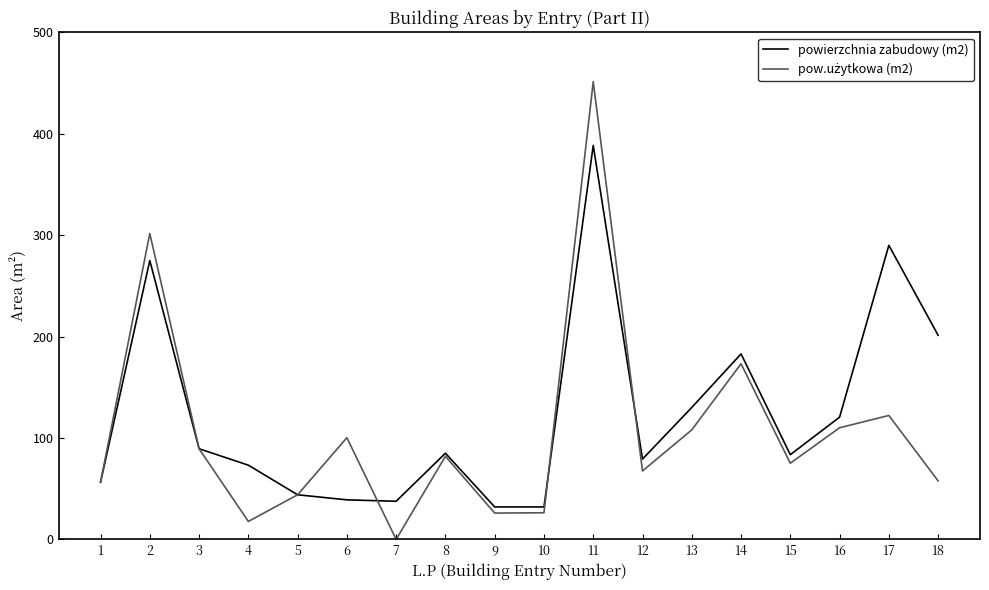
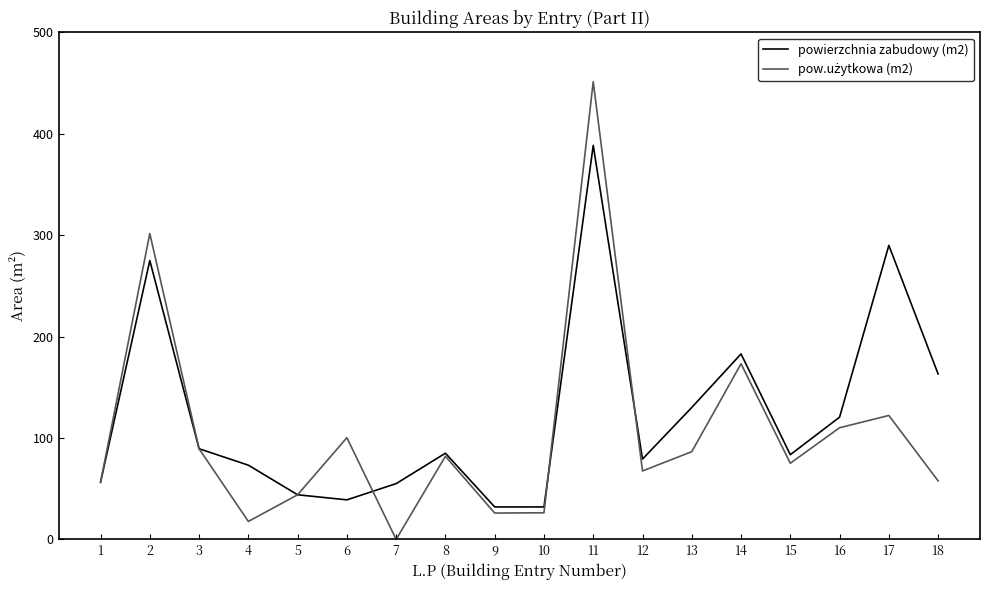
powierzchnia zabudowy (m2), 7: 38 -> 55
pow.użytkowa (m2), 13: 108 -> 87
powierzchnia zabudowy (m2), 18: 201 -> 163
